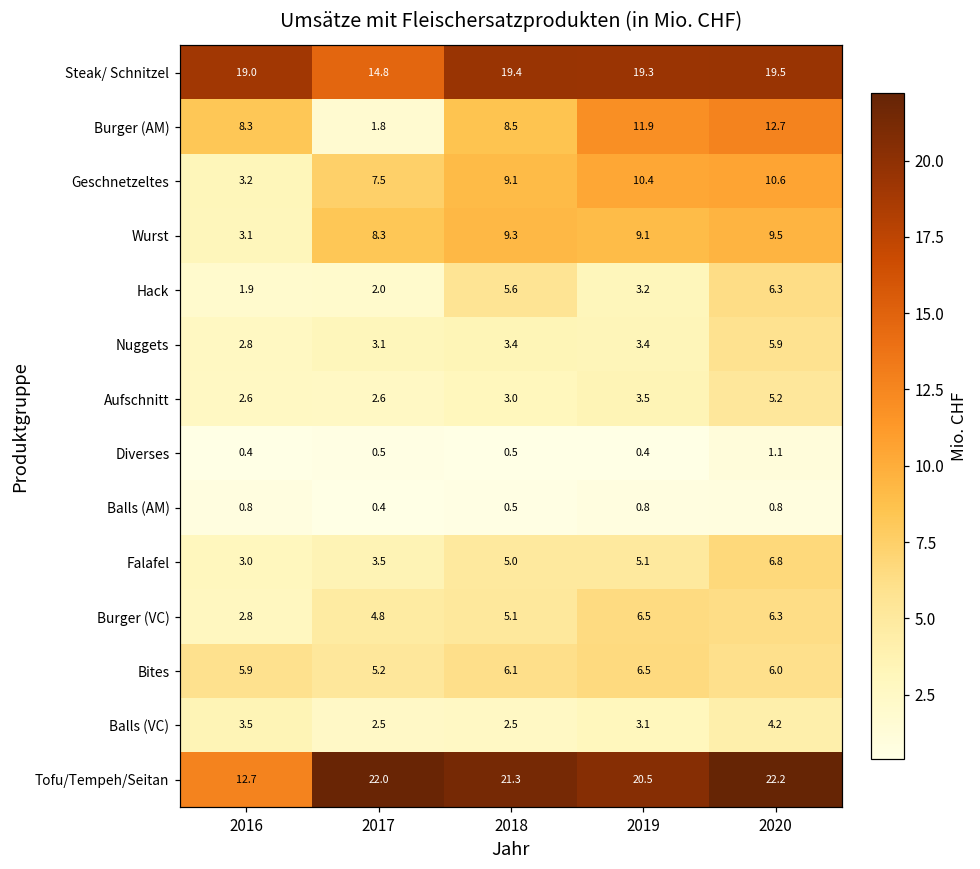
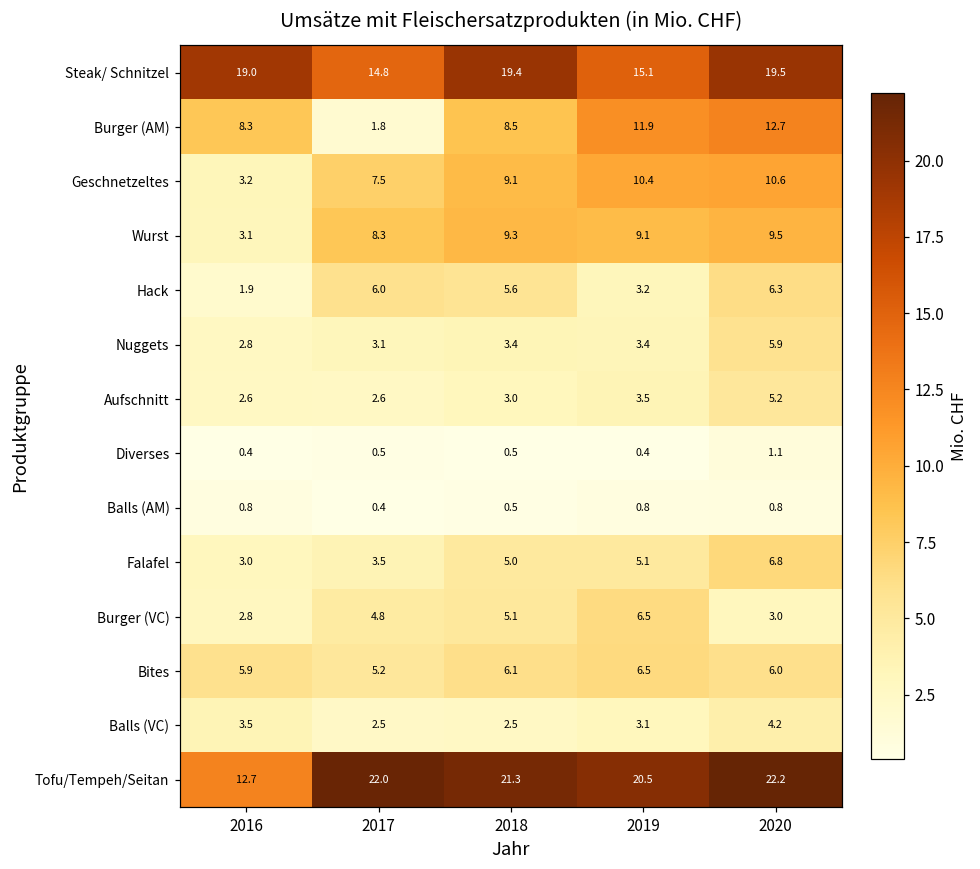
Steak/ Schnitzel, 2019: 19.3 -> 15.1
Hack, 2017: 2.0 -> 6.0
Burger (VC), 2020: 6.3 -> 3.0
